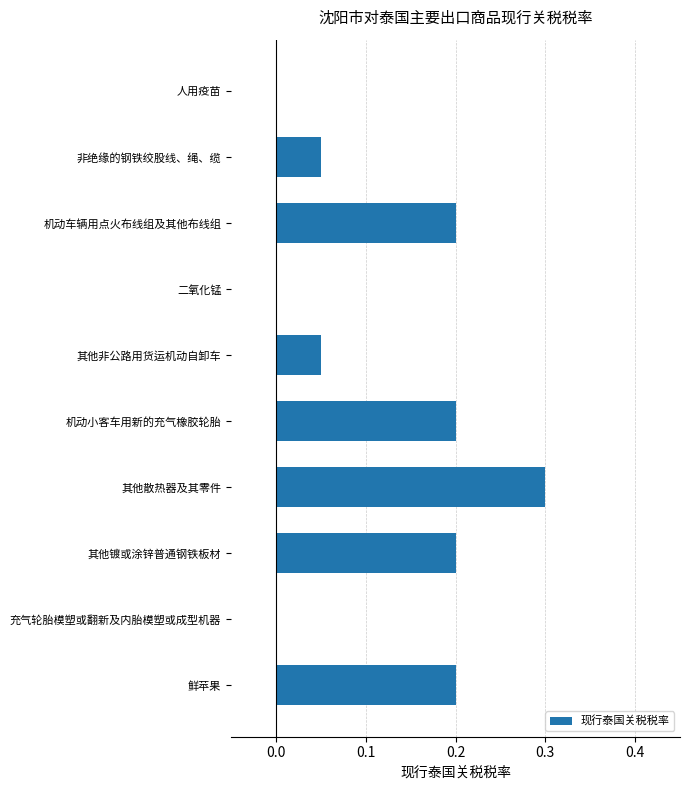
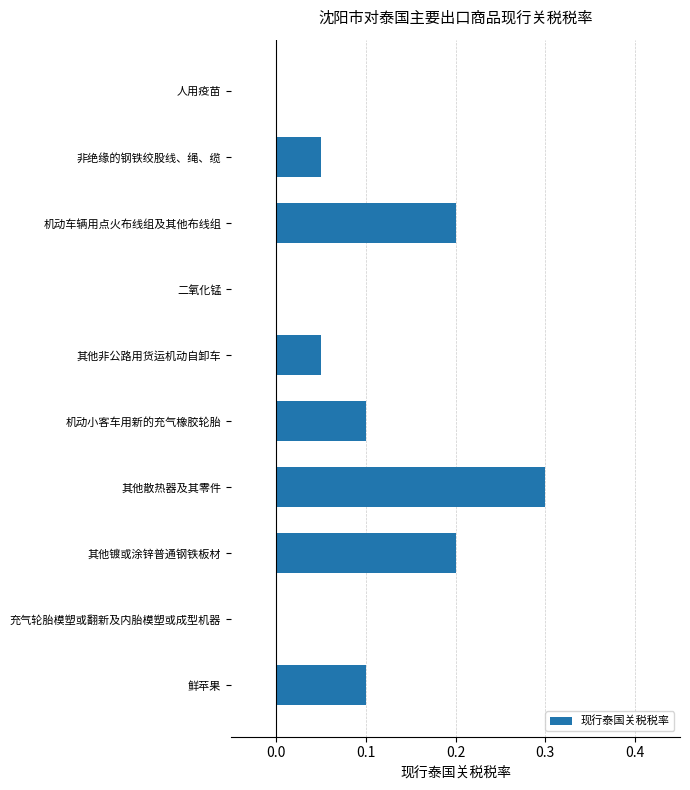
机动小客车用新的充气橡胶轮胎: 0.2 -> 0.1
鲜苹果: 0.2 -> 0.1
